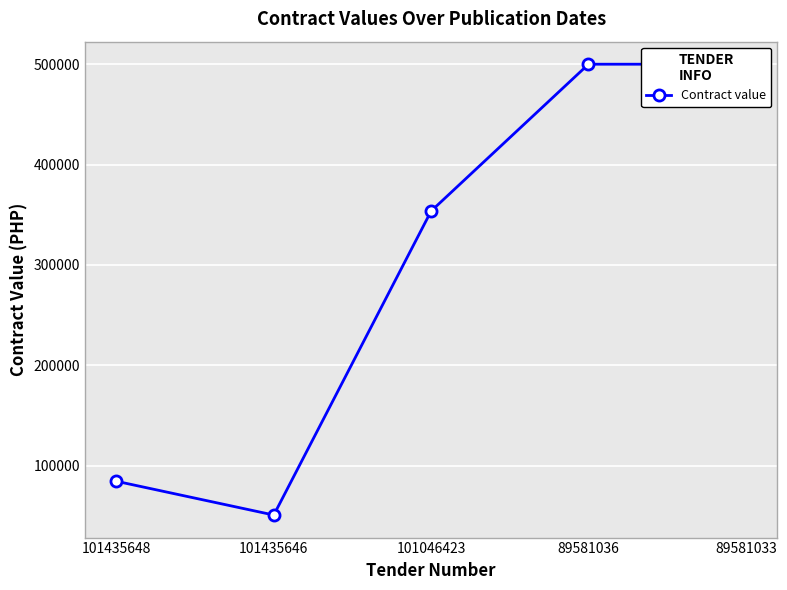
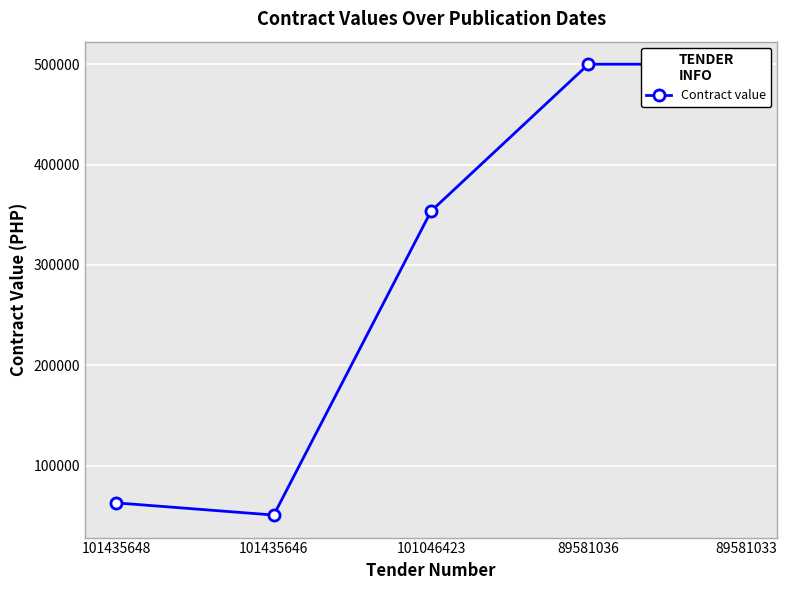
101435648: 85000 -> 63000
